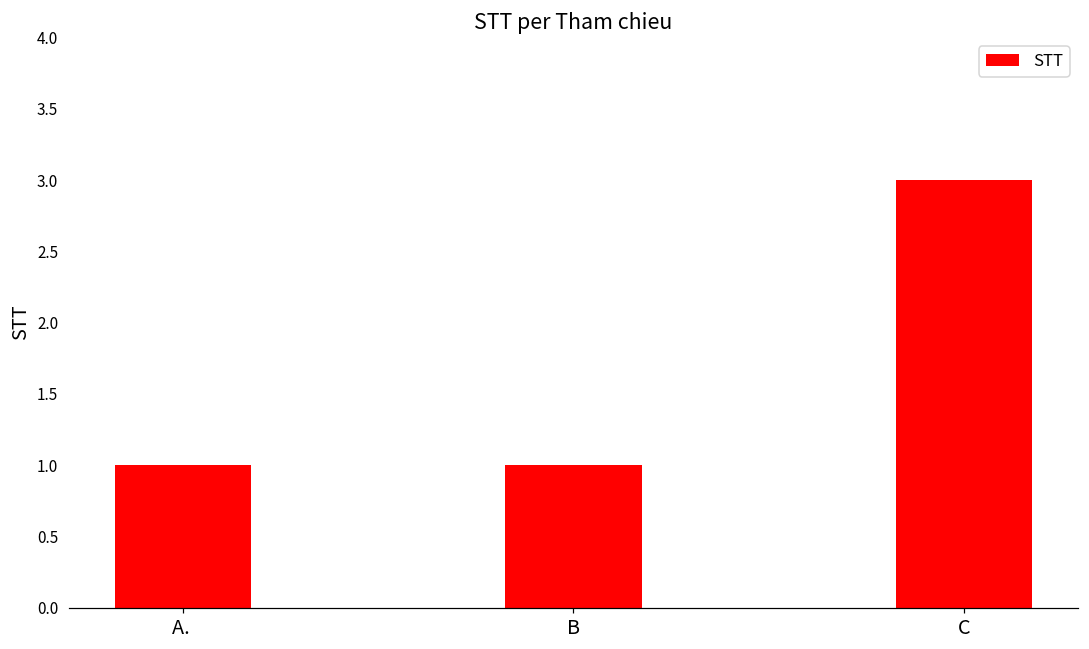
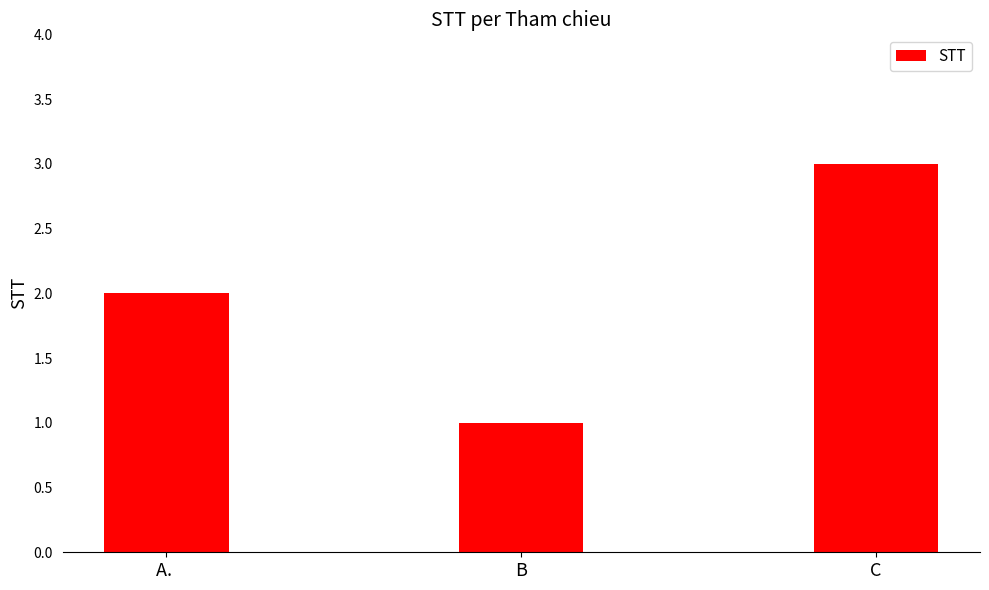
A.: 1 -> 2
